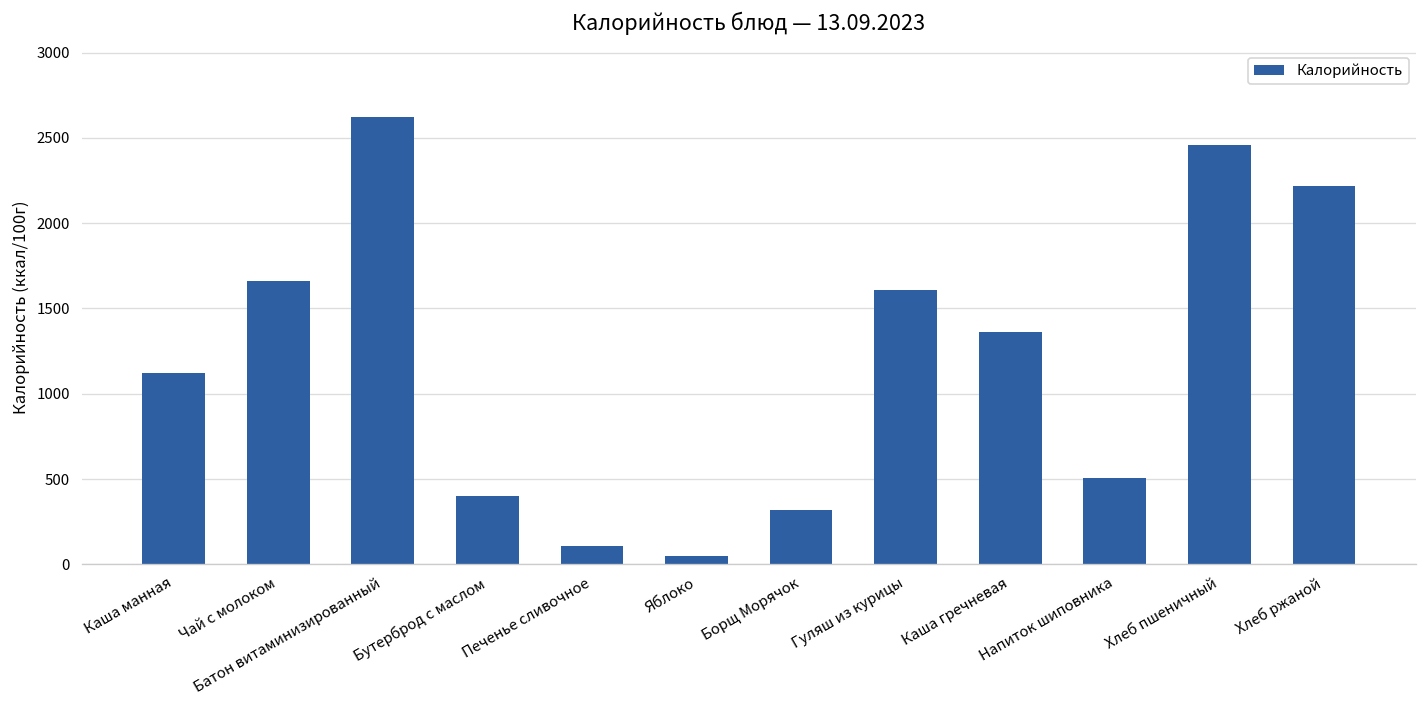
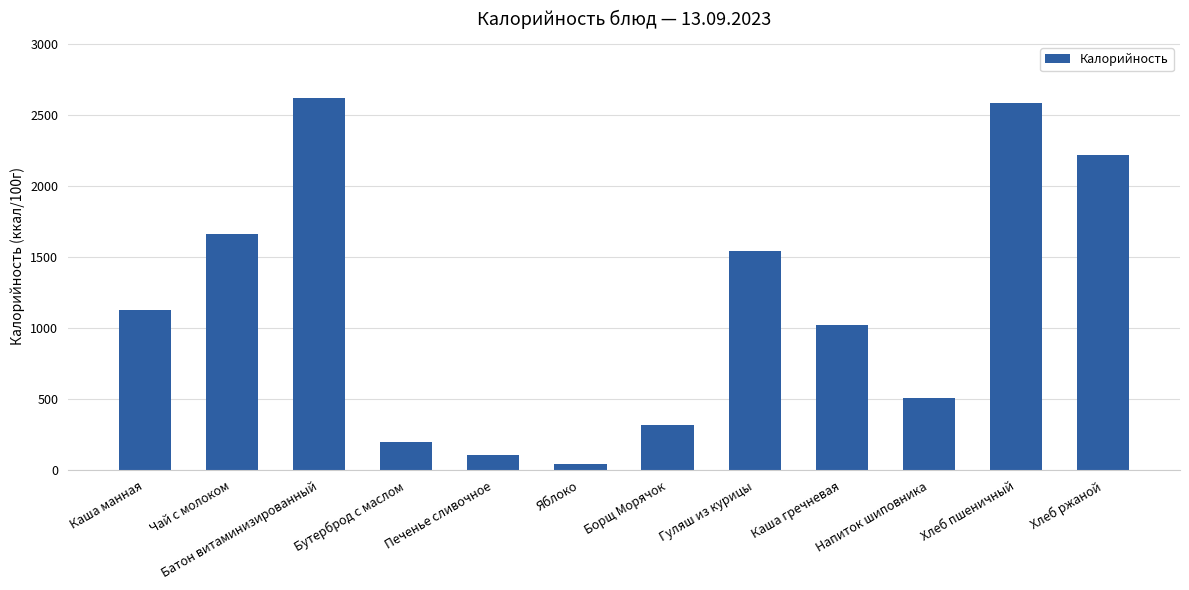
Бутерброд с маслом: 400 -> 200
Гуляш из курицы: 1610 -> 1540
Каша гречневая: 1360 -> 1020
Хлеб пшеничный: 2460 -> 2580
